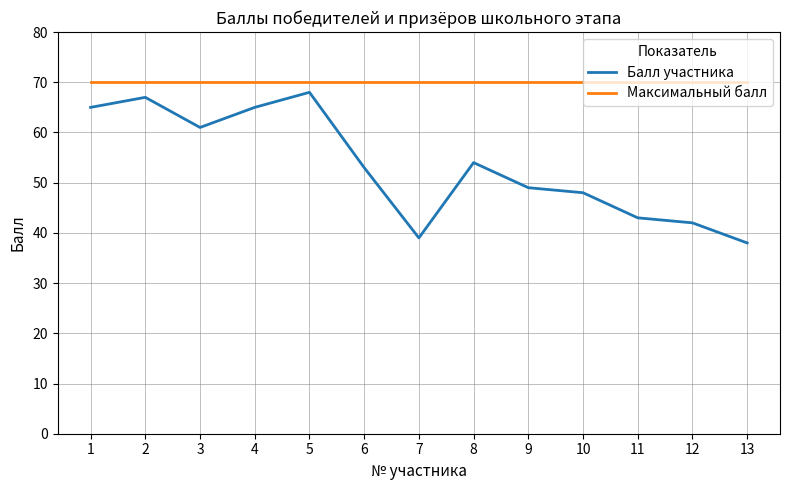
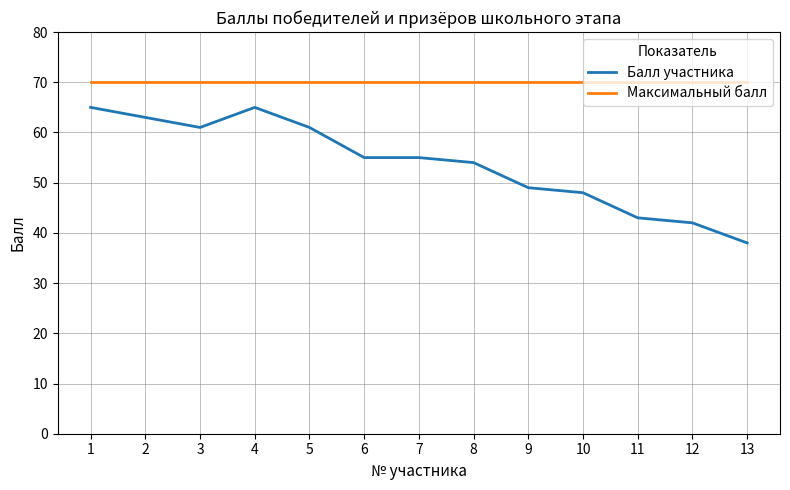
Балл участника, 2: 67 -> 63
Балл участника, 5: 68 -> 61
Балл участника, 6: 53 -> 55
Балл участника, 7: 39 -> 55
